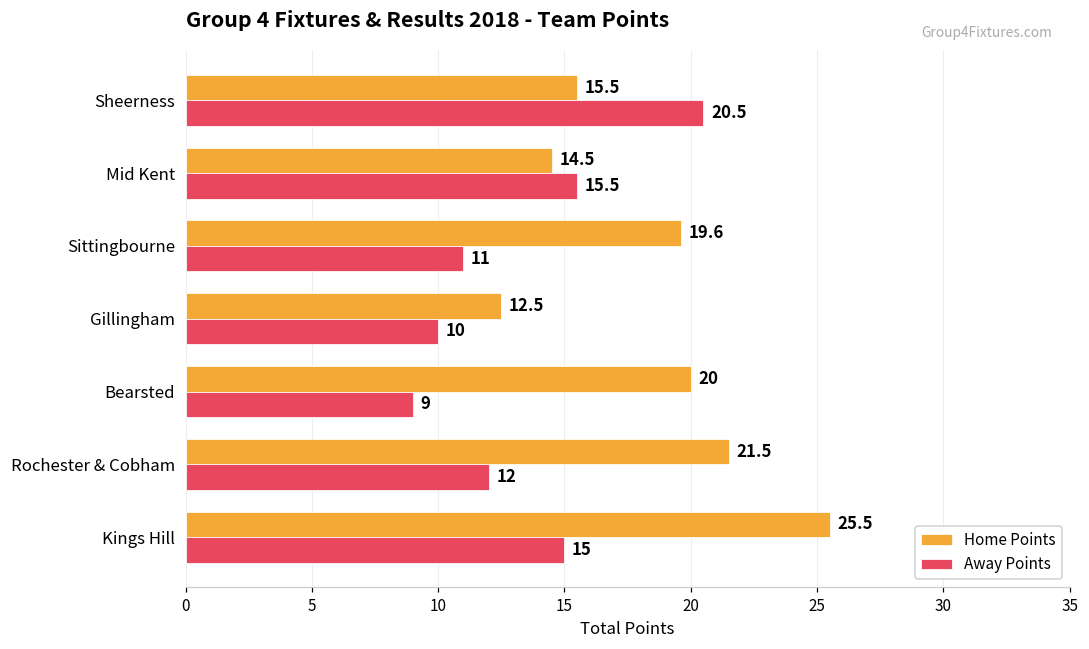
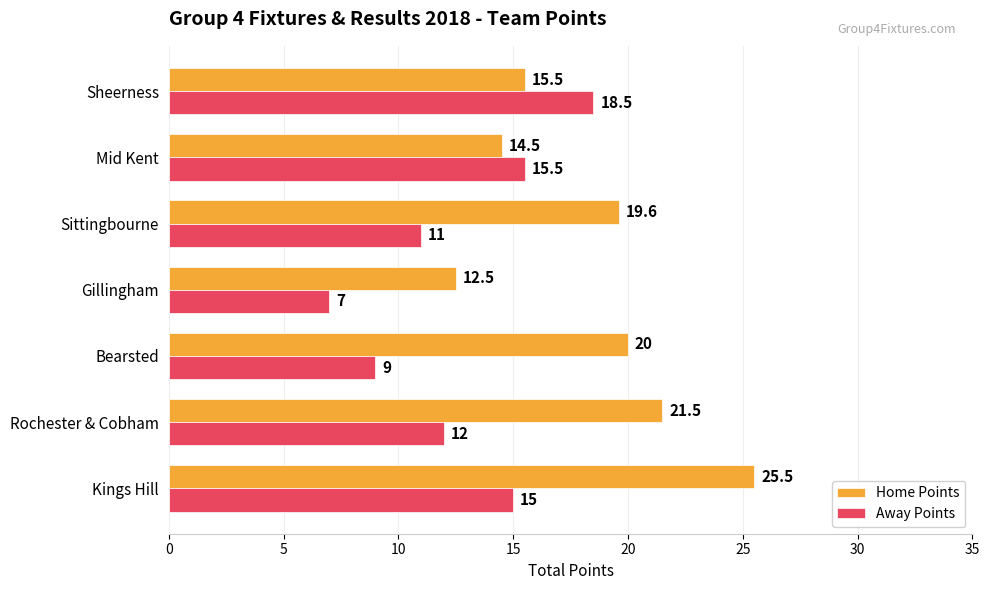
Away Points, Sheerness: 20.5 -> 18.5
Away Points, Gillingham: 10 -> 7
